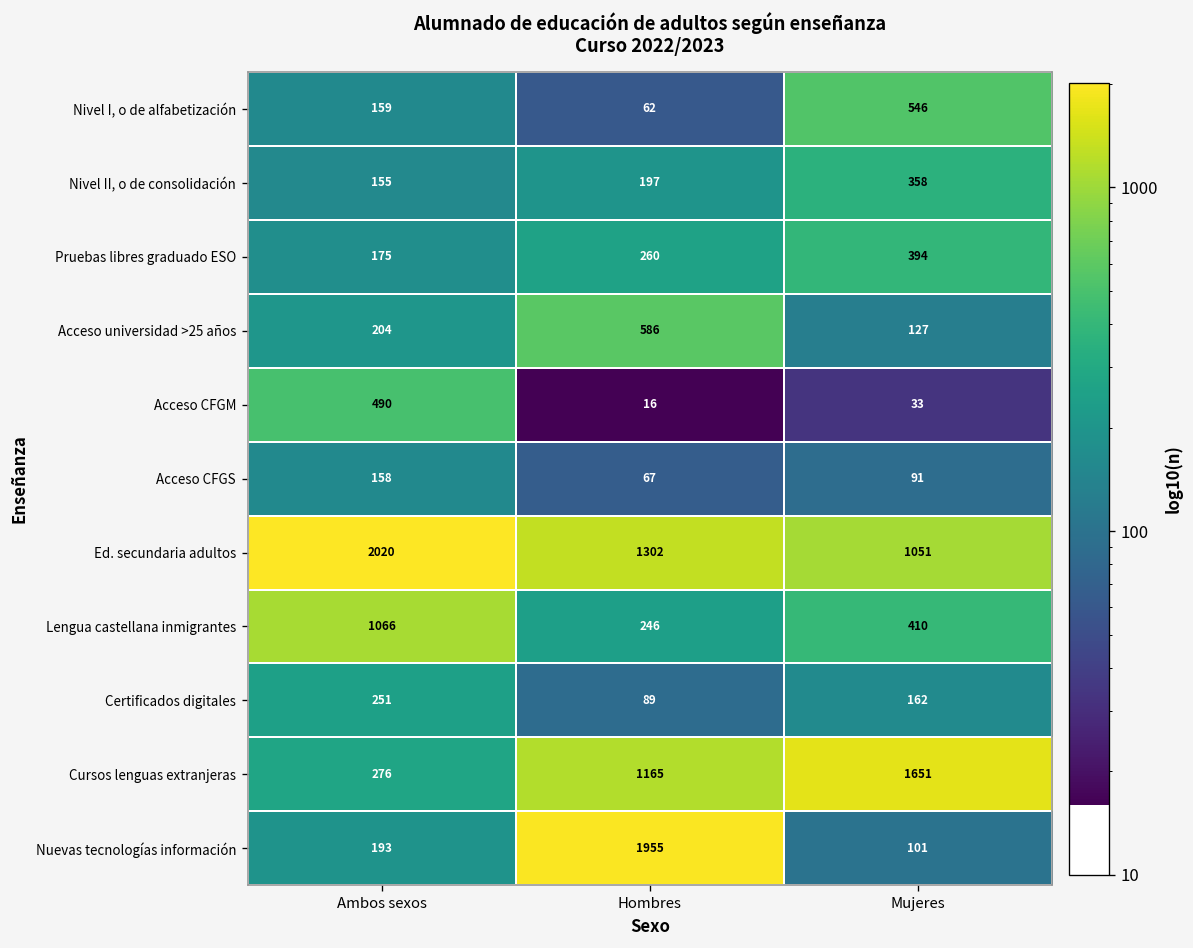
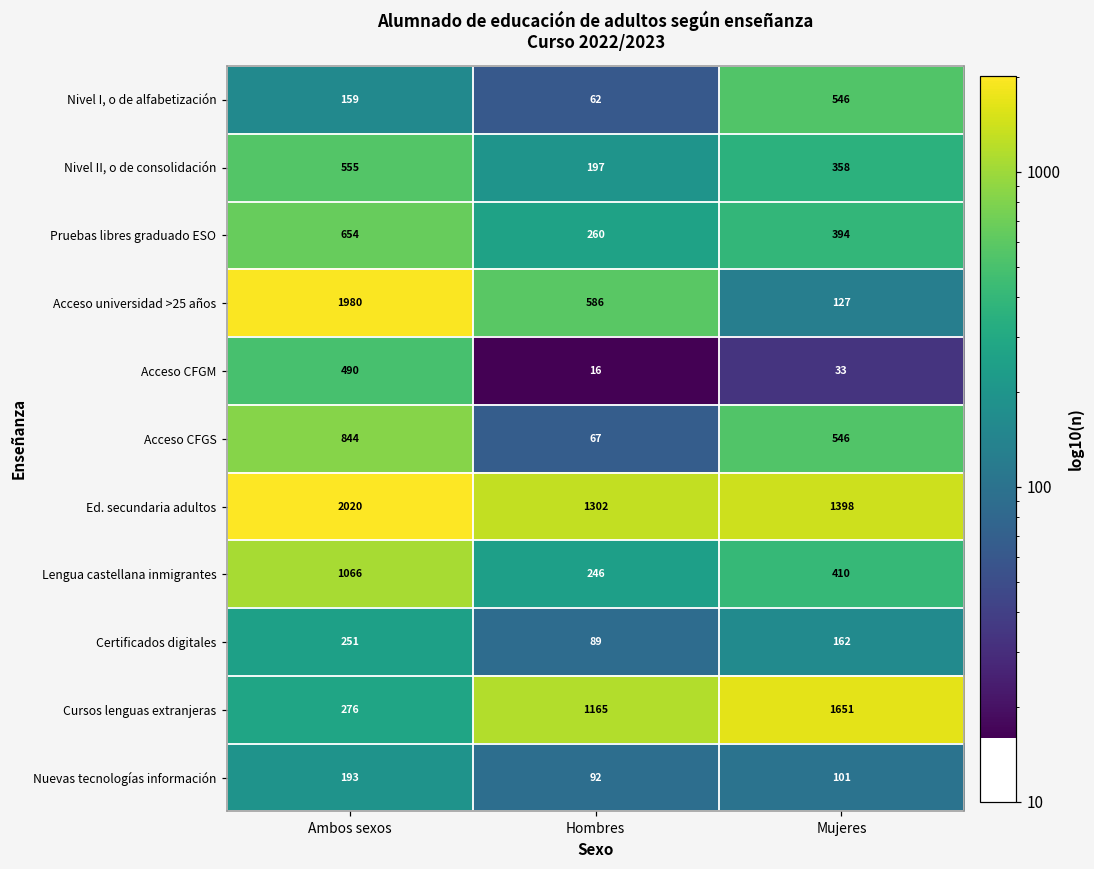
Nivel II, o de consolidación, Ambos sexos: 155 -> 555
Pruebas libres graduado ESO, Ambos sexos: 175 -> 654
Acceso universidad >25 años, Ambos sexos: 204 -> 1980
Acceso CFGS, Ambos sexos: 158 -> 844
Acceso CFGS, Mujeres: 91 -> 546
Ed. secundaria adultos, Mujeres: 1051 -> 1398
Nuevas tecnologías información, Hombres: 1955 -> 92
